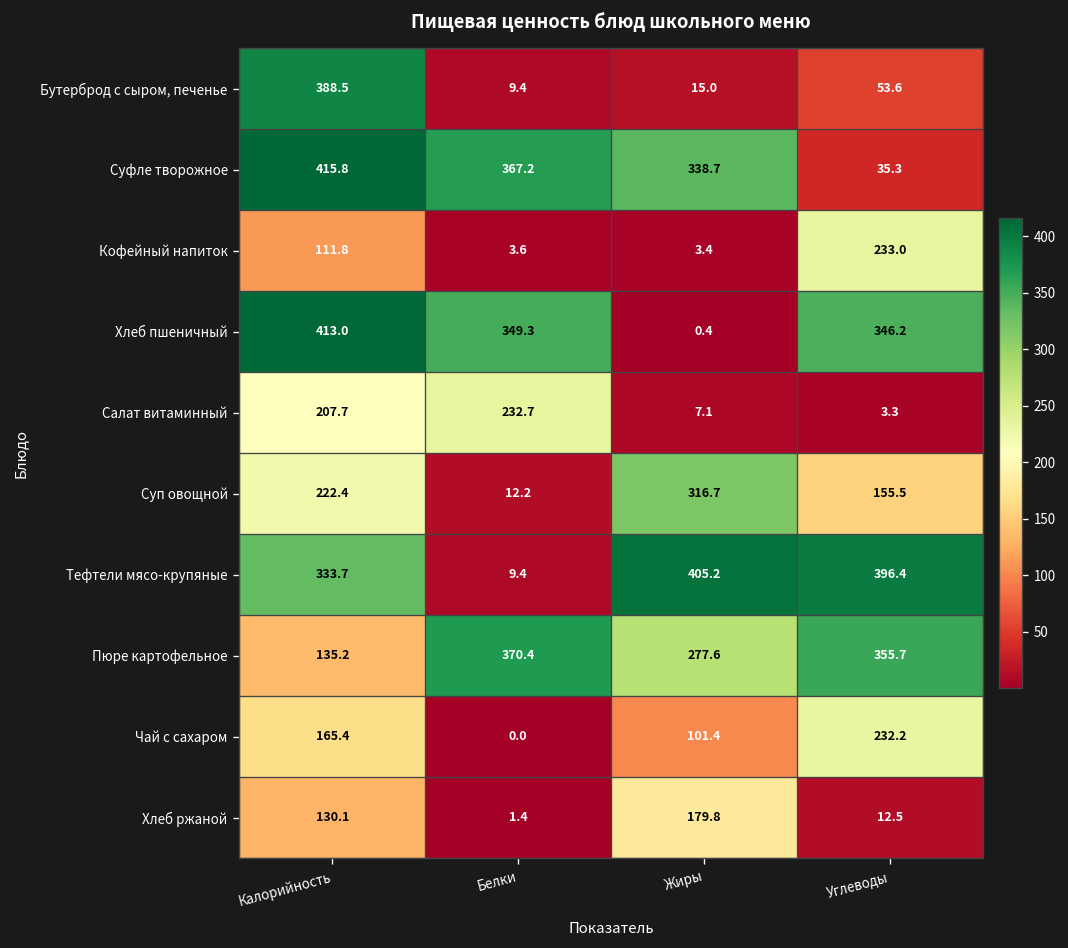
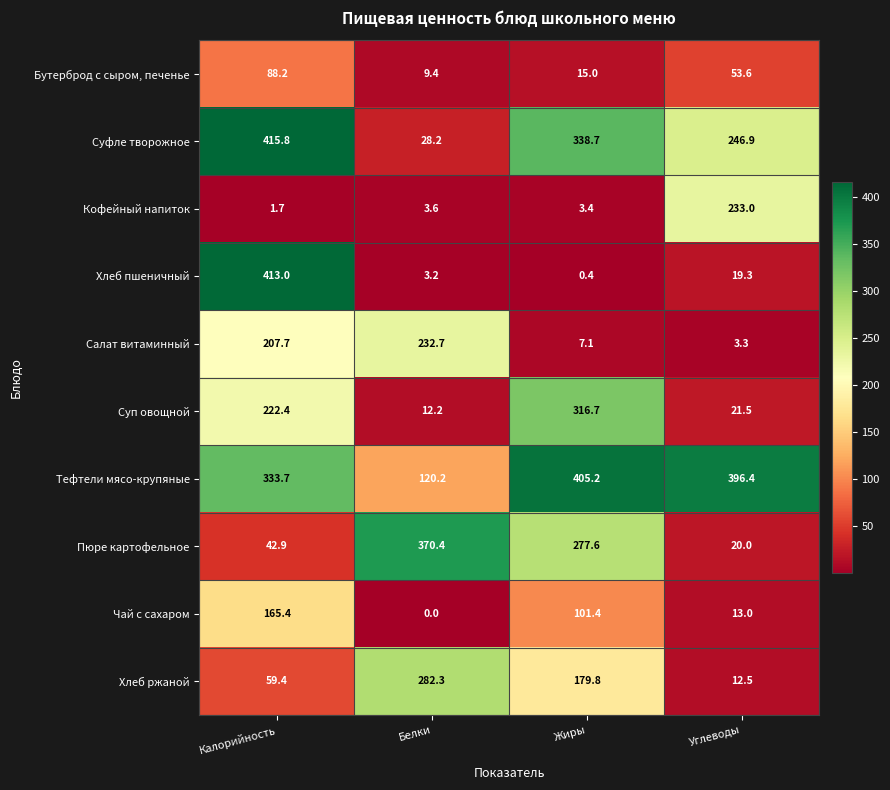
Бутерброд с сыром, печенье, Калорийность: 388.5 -> 88.2
Суфле творожное, Белки: 367.2 -> 28.2
Суфле творожное, Углеводы: 35.3 -> 246.9
Кофейный напиток, Калорийность: 111.8 -> 1.7
Хлеб пшеничный, Белки: 349.3 -> 3.2
Хлеб пшеничный, Углеводы: 346.2 -> 19.3
Суп овощной, Углеводы: 155.5 -> 21.5
Тефтели мясо-крупяные, Белки: 9.4 -> 120.2
Пюре картофельное, Калорийность: 135.2 -> 42.9
Пюре картофельное, Углеводы: 355.7 -> 20.0
Чай с сахаром, Углеводы: 232.2 -> 13.0
Хлеб ржаной, Калорийность: 130.1 -> 59.4
Хлеб ржаной, Белки: 1.4 -> 282.3
